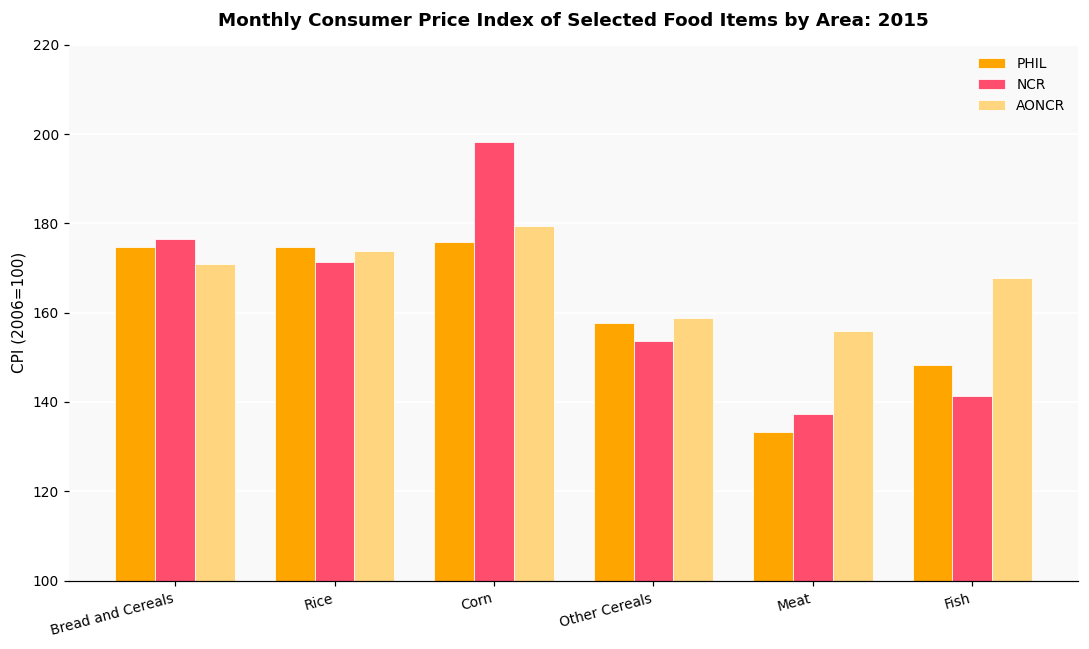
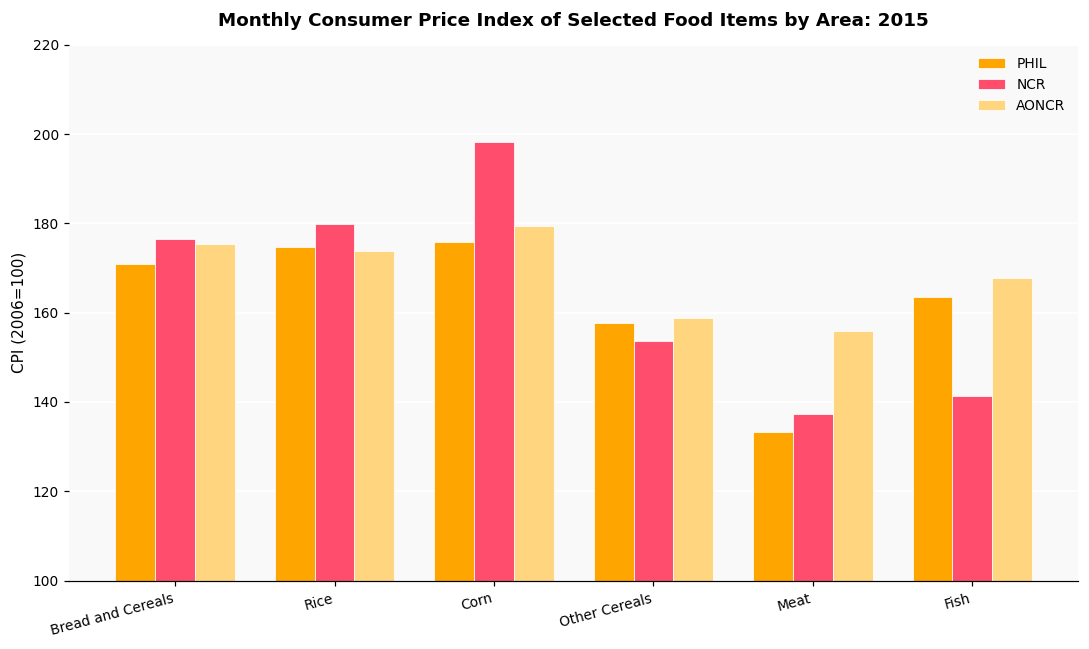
PHIL, Bread and Cereals: 175 -> 171
AONCR, Bread and Cereals: 171 -> 175
NCR, Rice: 171 -> 180
PHIL, Fish: 148 -> 164
